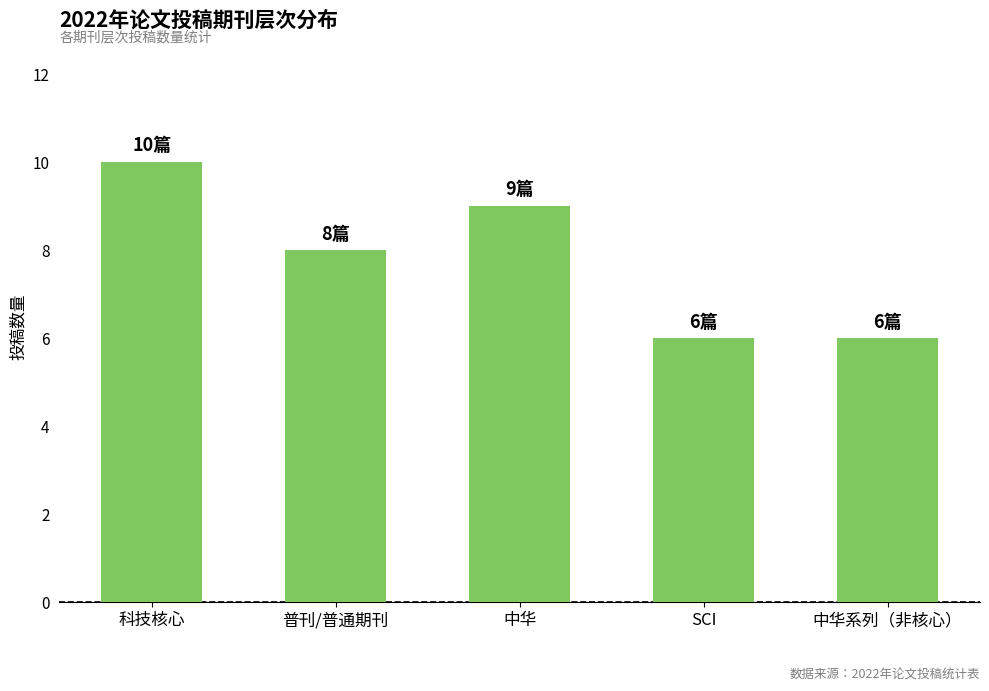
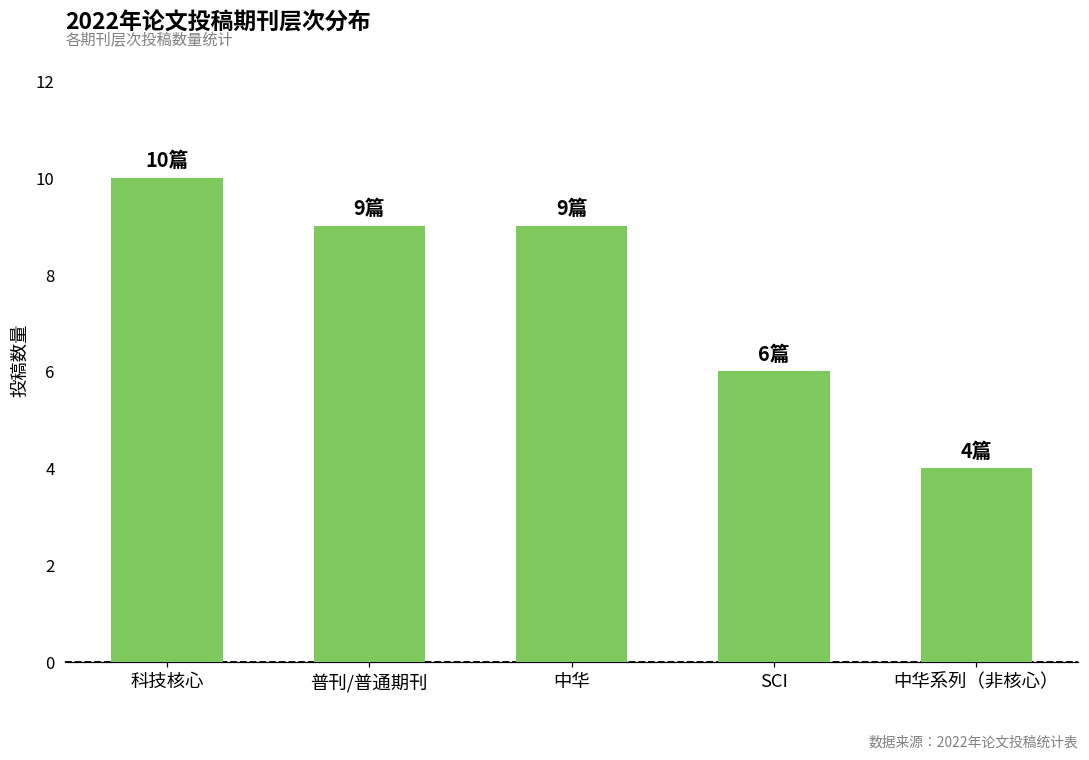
普刊/普通期刊: 8篇 -> 9篇
中华系列（非核心）: 6篇 -> 4篇
